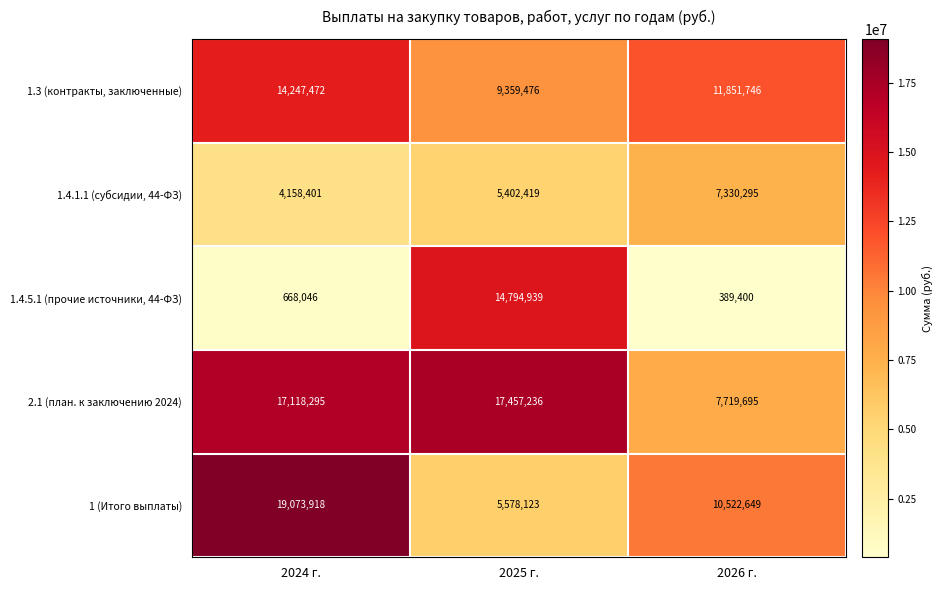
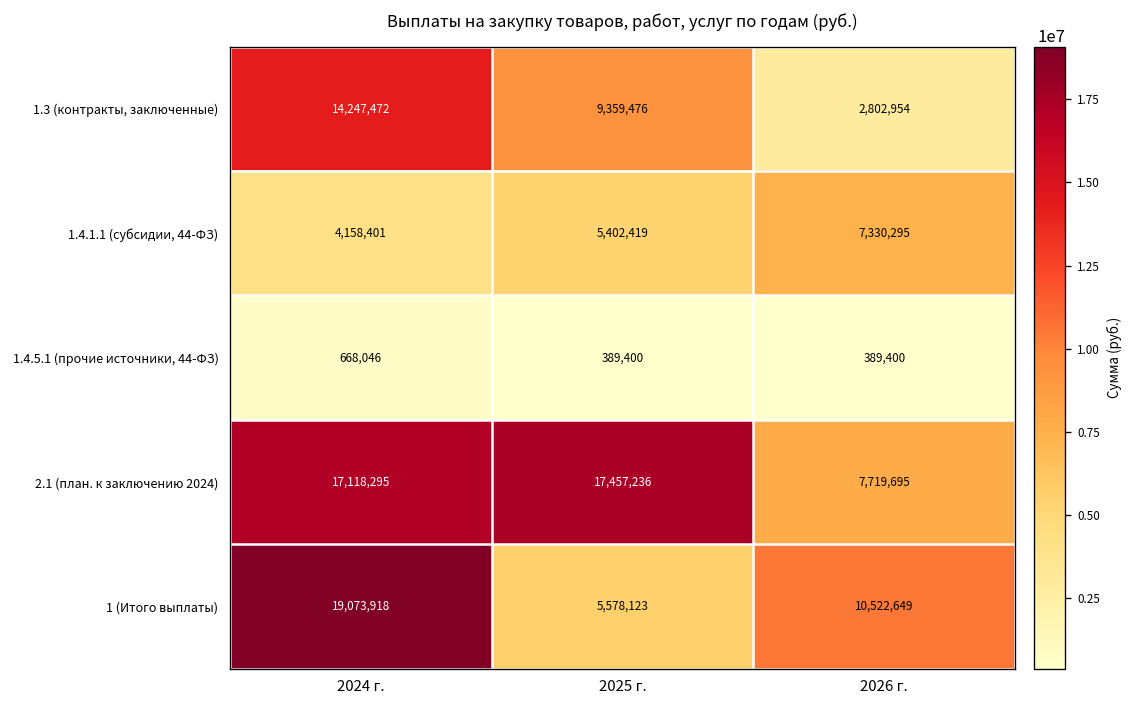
1.3 (контракты, заключенные), 2026 г.: 11,851,746 -> 2,802,954
1.4.5.1 (прочие источники, 44-ФЗ), 2025 г.: 14,794,939 -> 389,400
